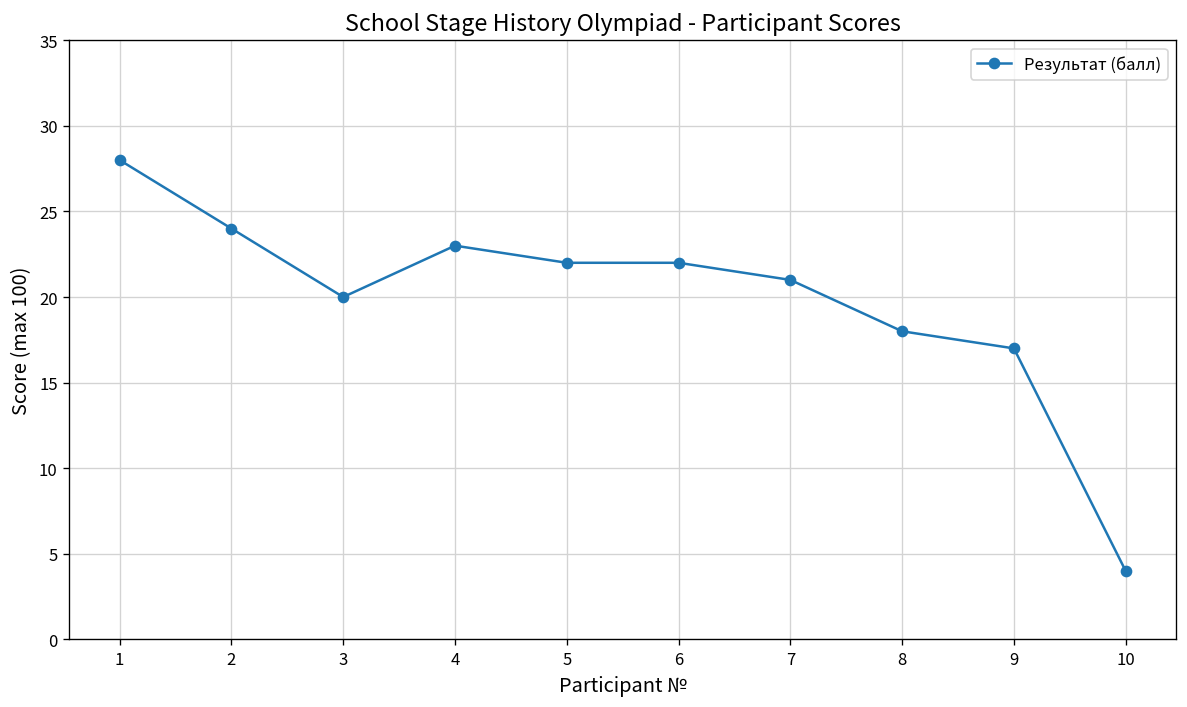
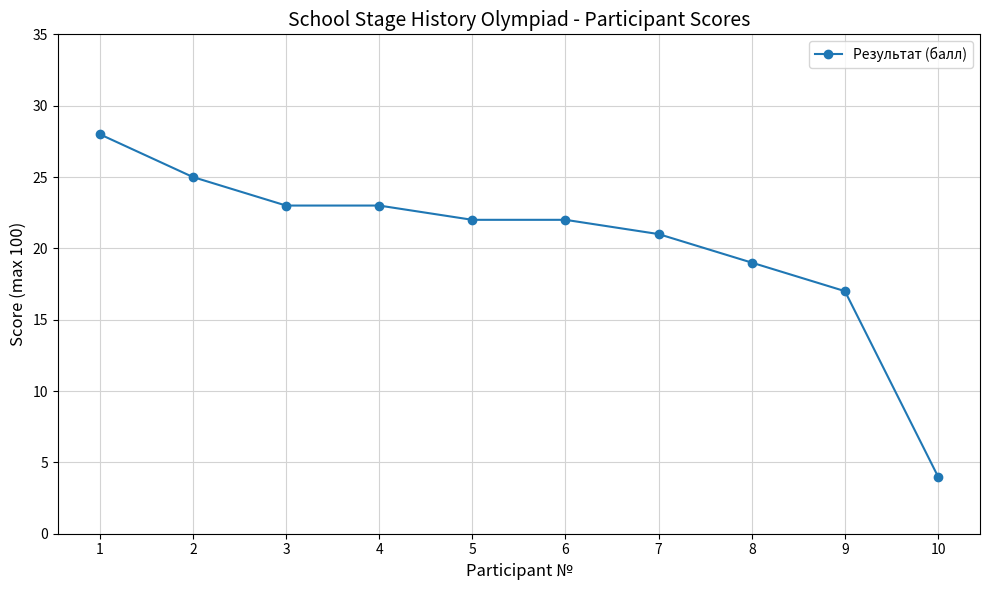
2: 24 -> 25
3: 20 -> 23
8: 18 -> 19
